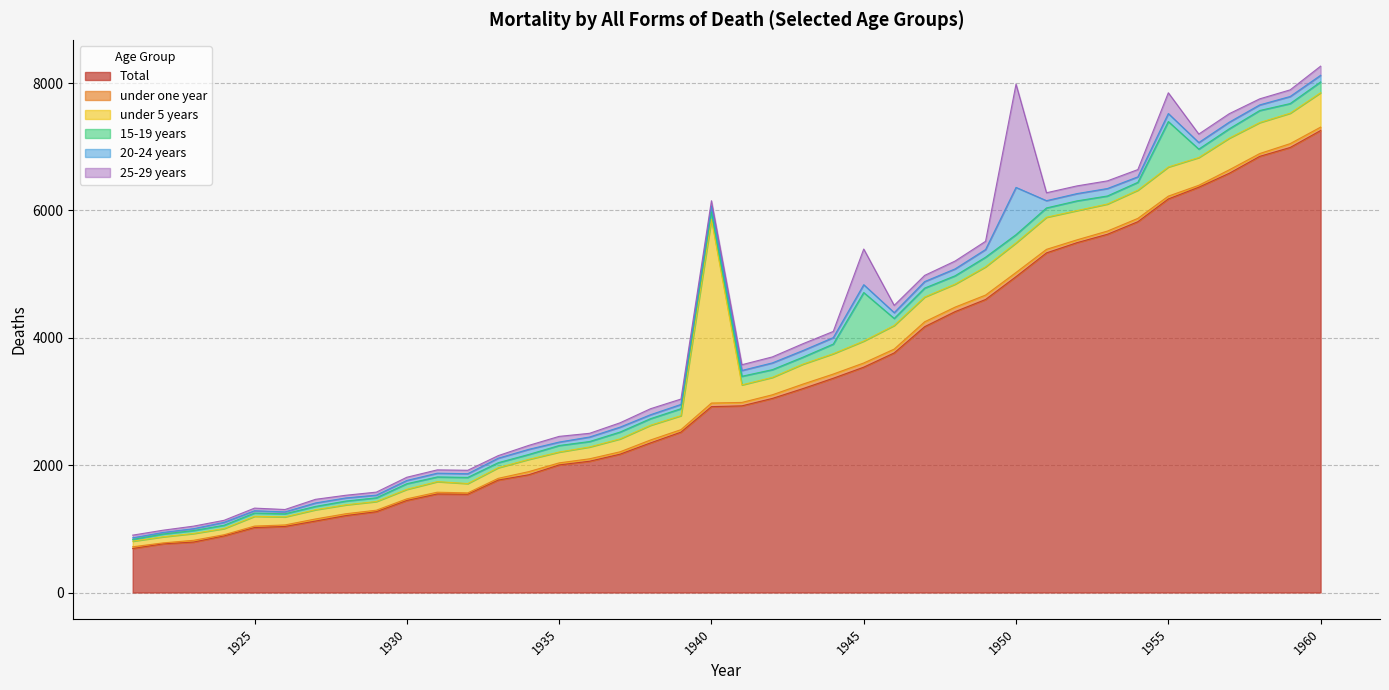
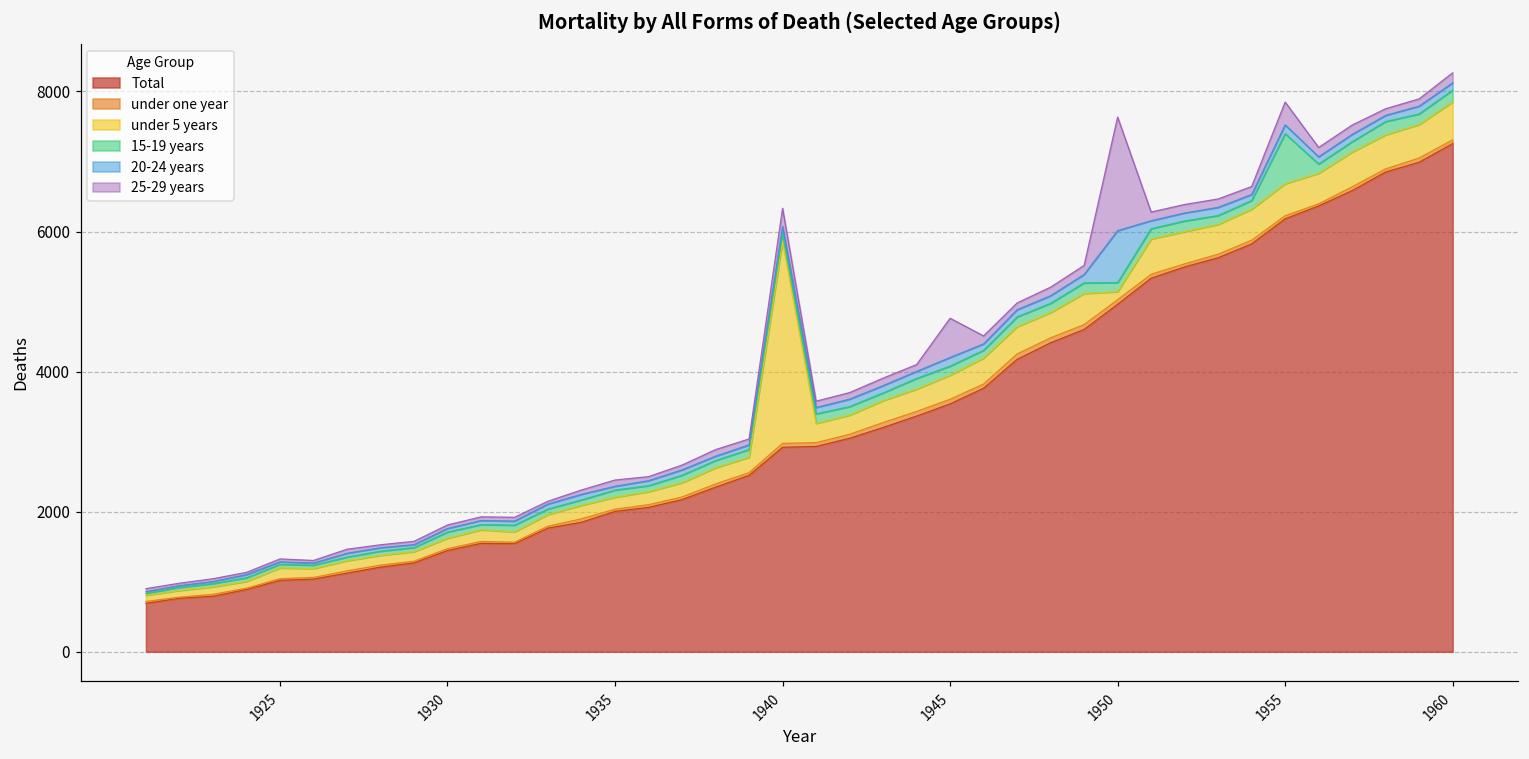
25-29 years, 1940: 100 -> 300
15-19 years, 1945: 800 -> 100
under 5 years, 1950: 500 -> 100
